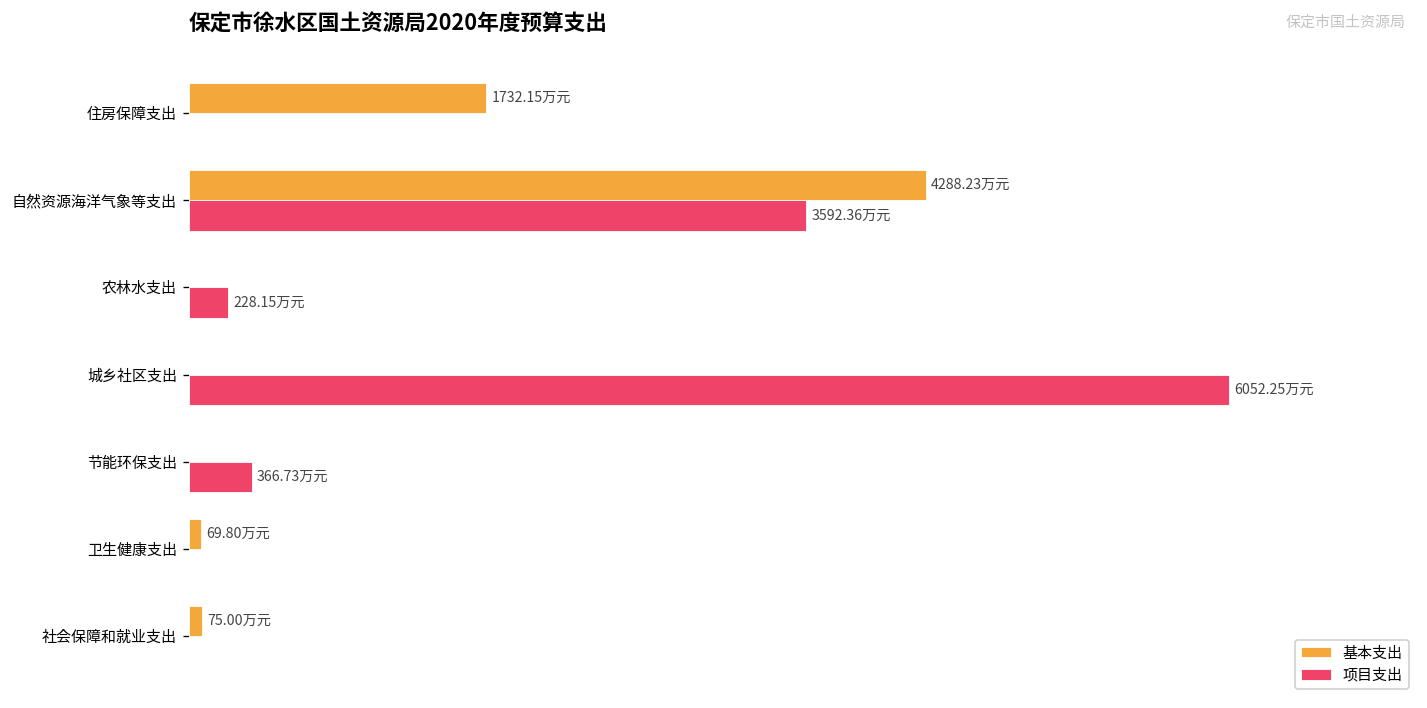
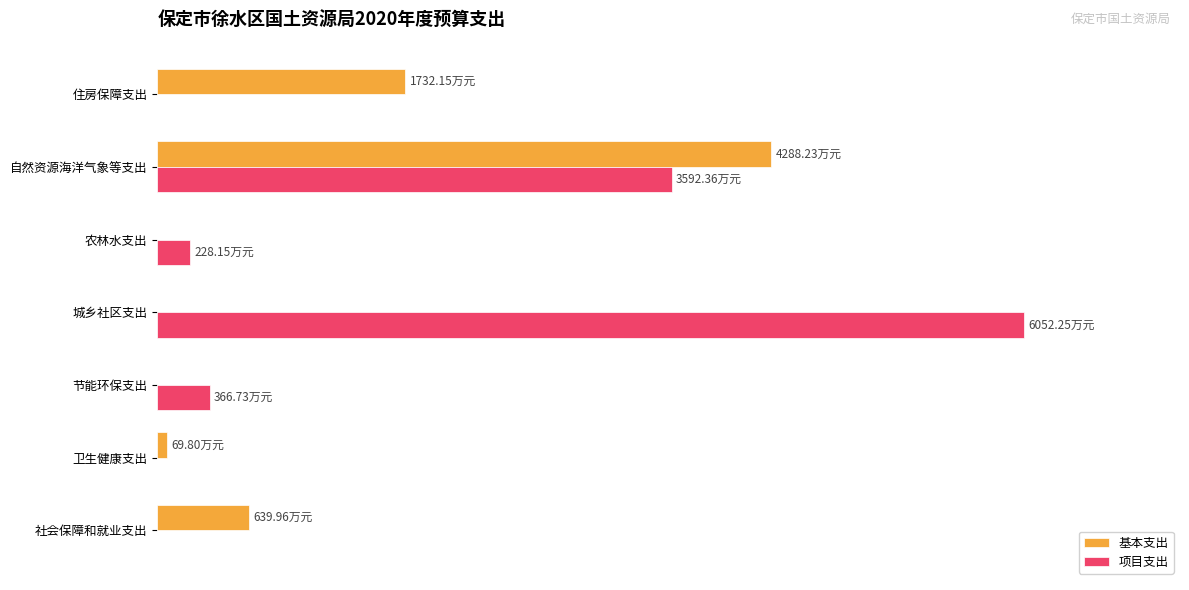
基本支出, 社会保障和就业支出: 75.00 -> 639.96
